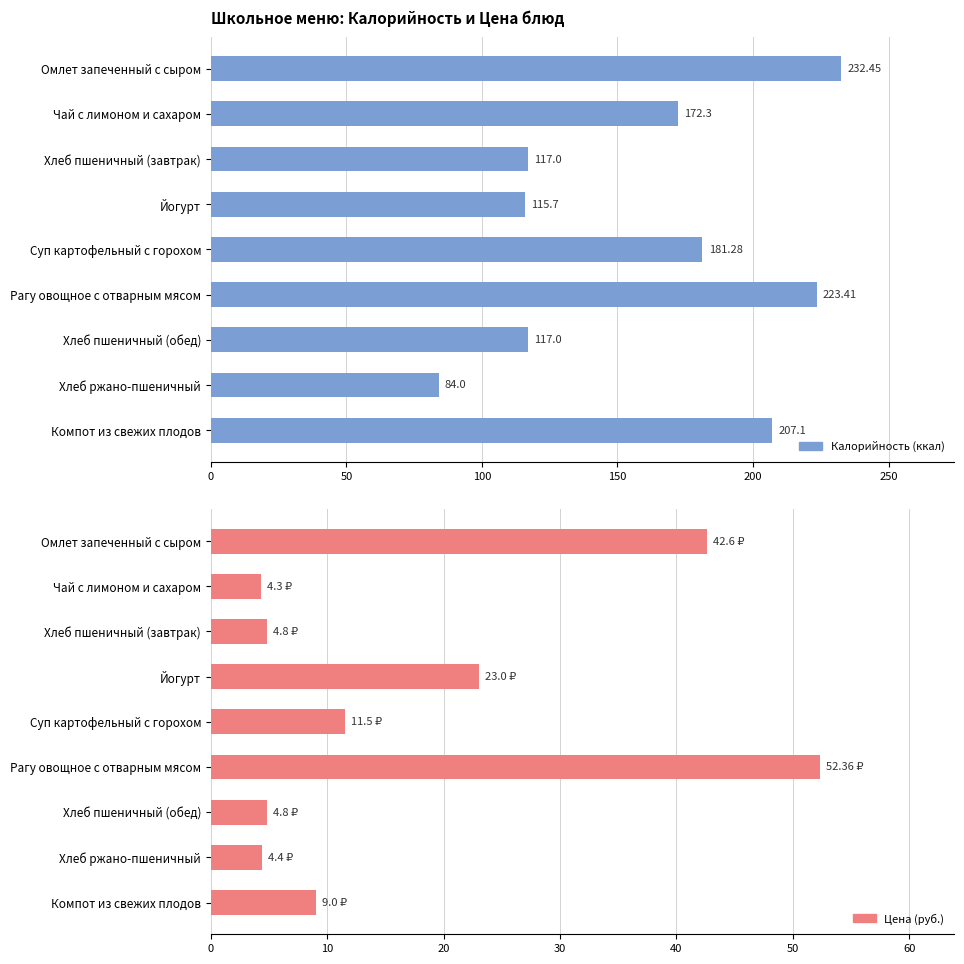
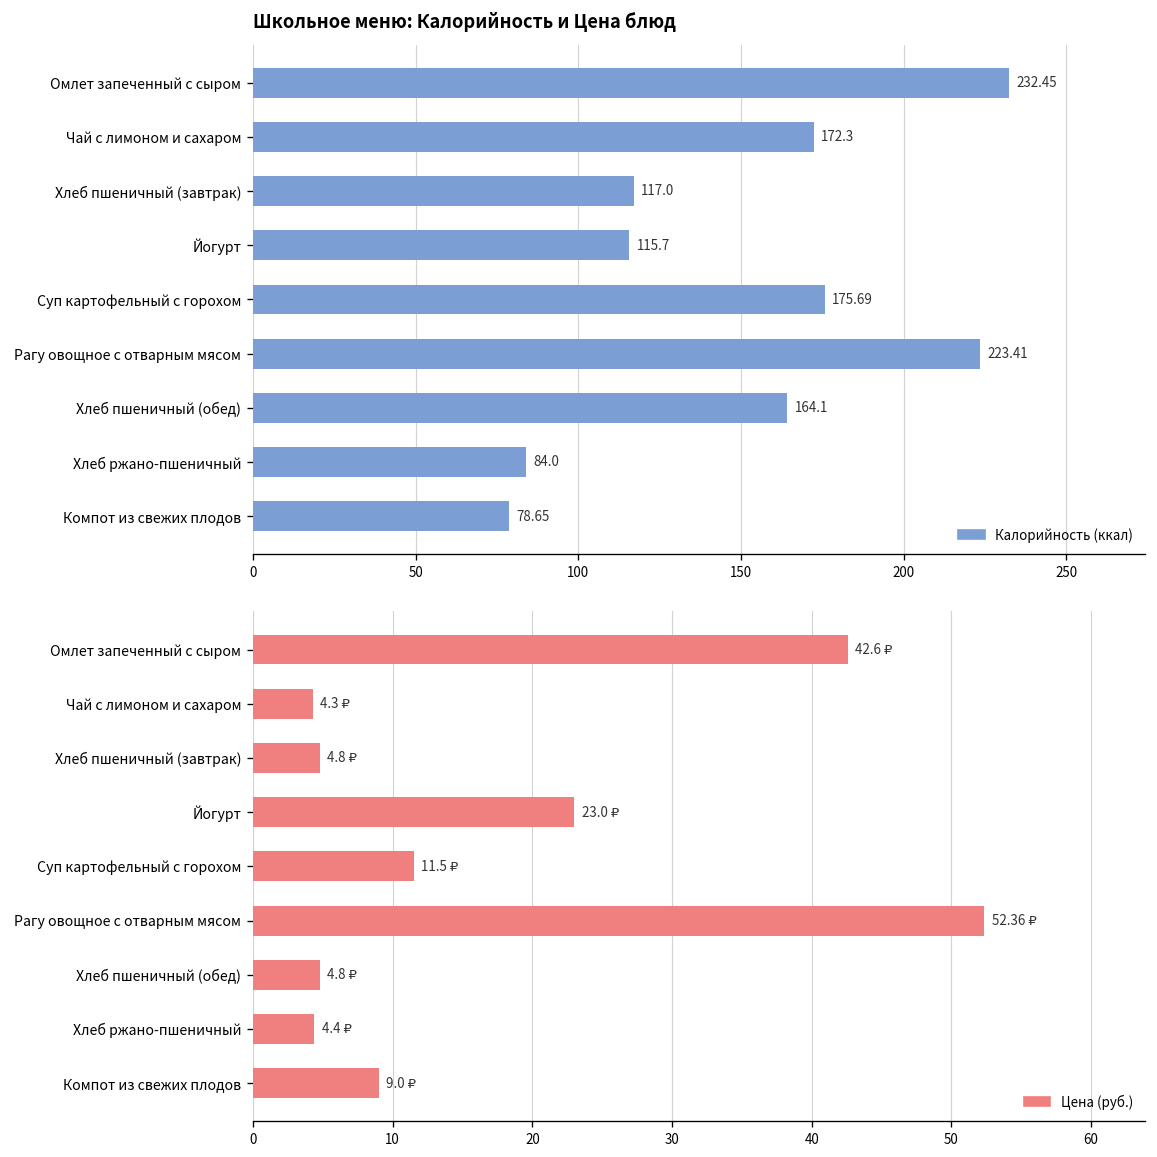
Школьное меню: Калорийность и Цена блюд, Суп картофельный с горохом: 181.28 -> 175.69
Школьное меню: Калорийность и Цена блюд, Хлеб пшеничный (обед): 117.0 -> 164.1
Школьное меню: Калорийность и Цена блюд, Компот из свежих плодов: 207.1 -> 78.65
